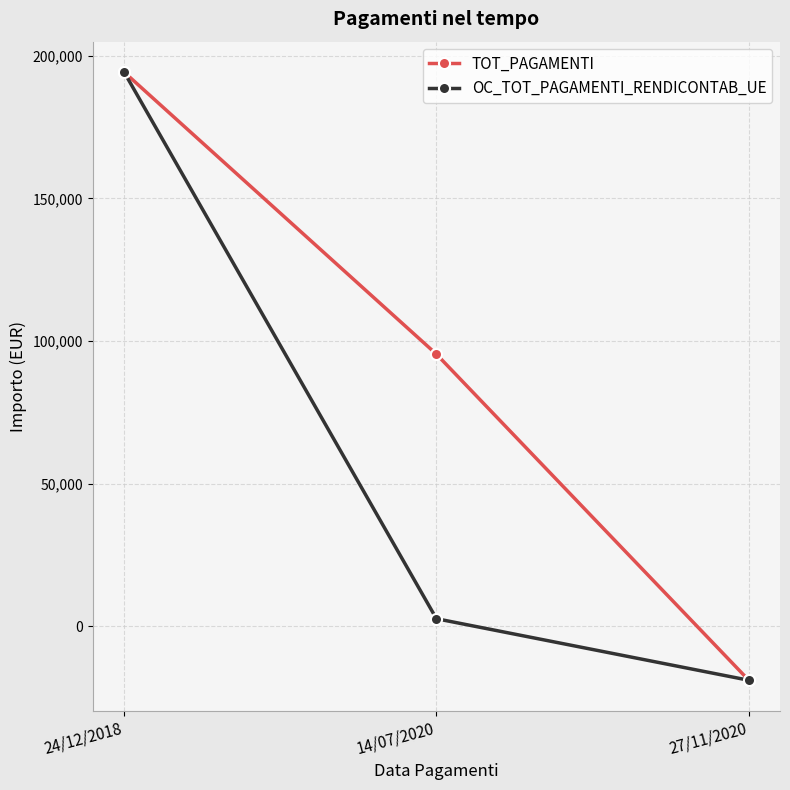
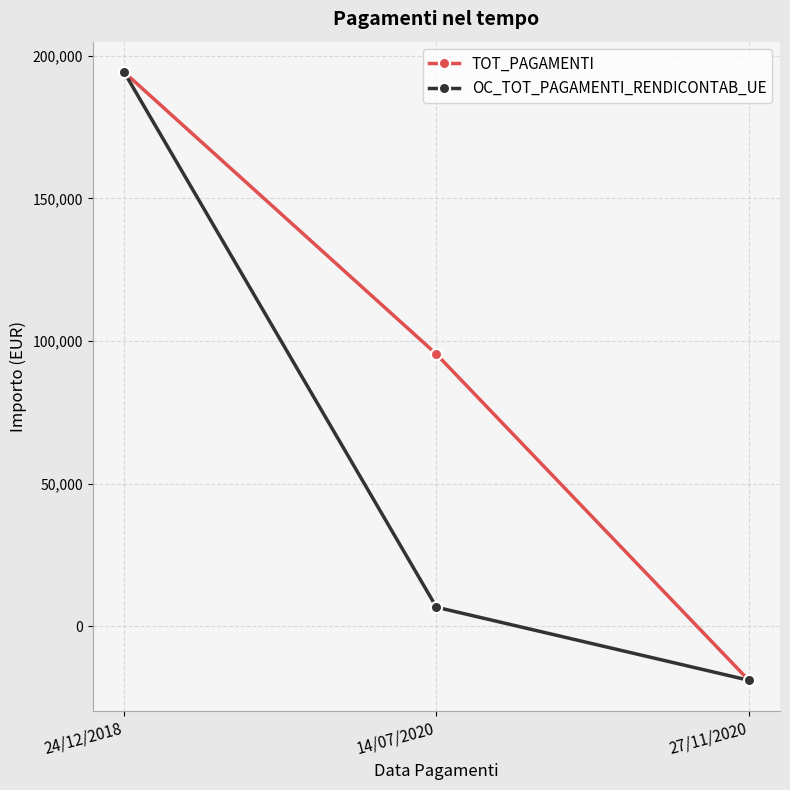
OC_TOT_PAGAMENTI_RENDICONTAB_UE, 14/07/2020: 3,000 -> 7,000
